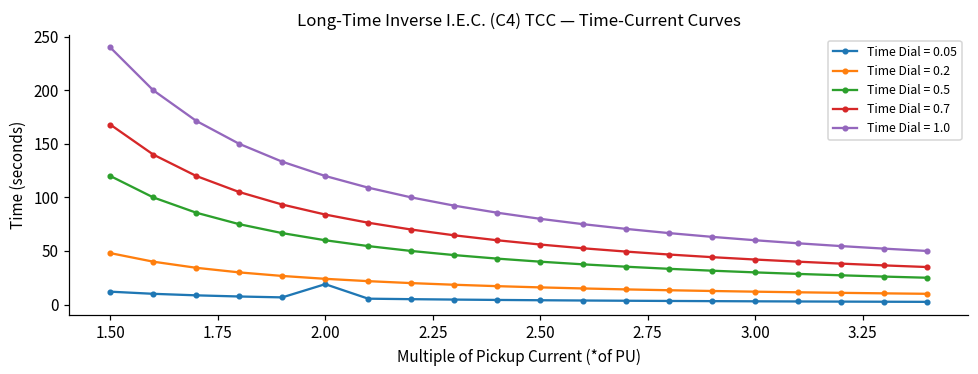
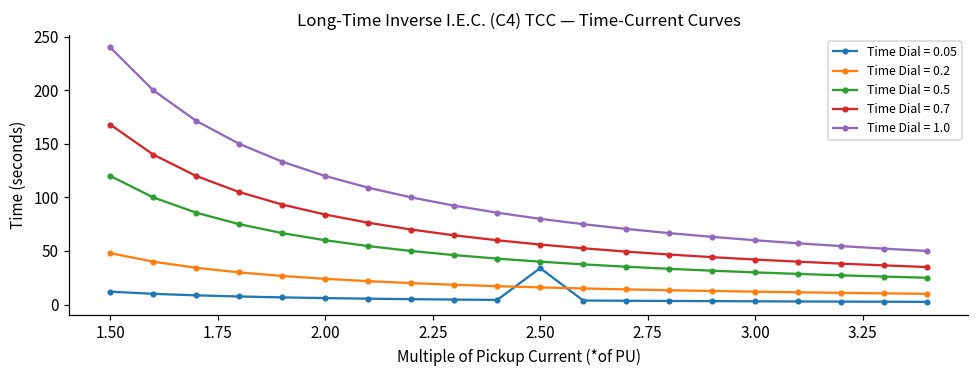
Time Dial = 0.05, 2.00: 20 -> 10
Time Dial = 0.05, 2.50: 0 -> 30
